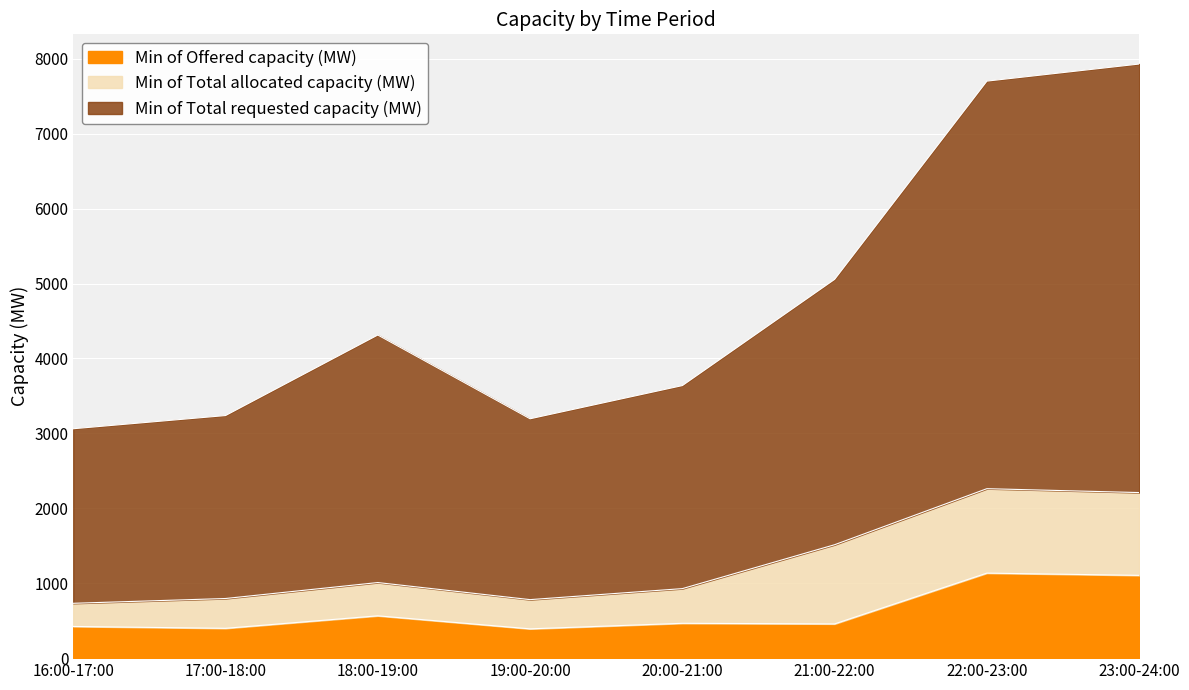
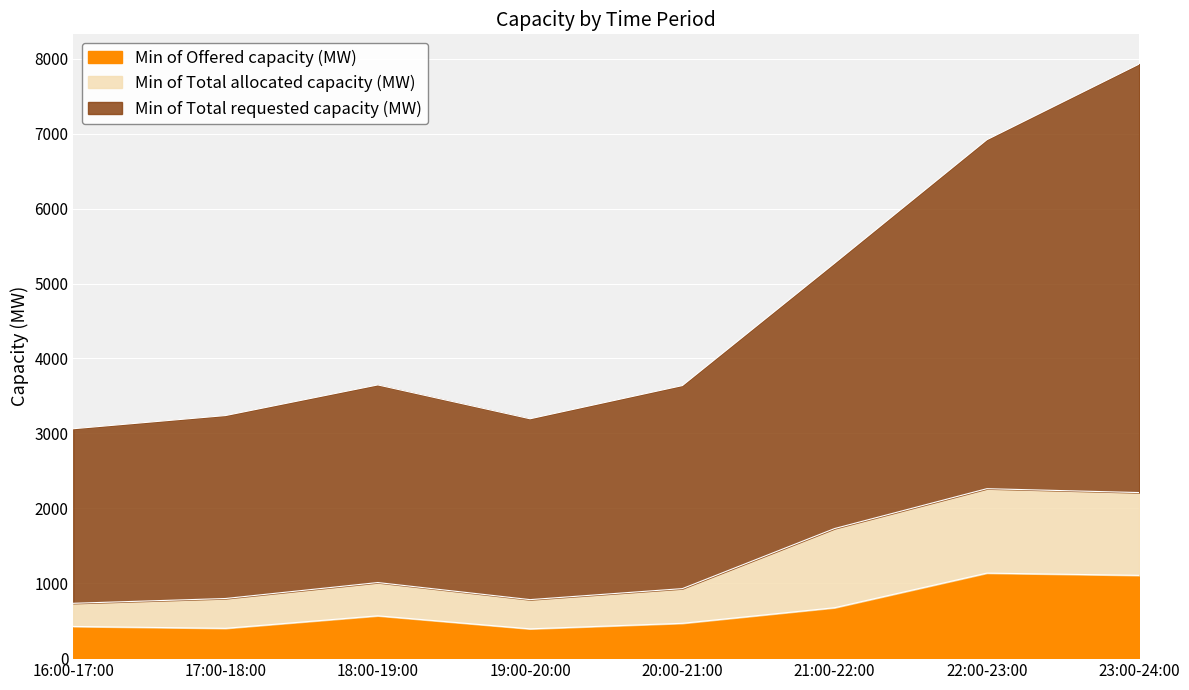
Min of Total requested capacity (MW), 18:00-19:00: 3300 -> 2600
Min of Offered capacity (MW), 21:00-22:00: 500 -> 700
Min of Total requested capacity (MW), 22:00-23:00: 5400 -> 4700
